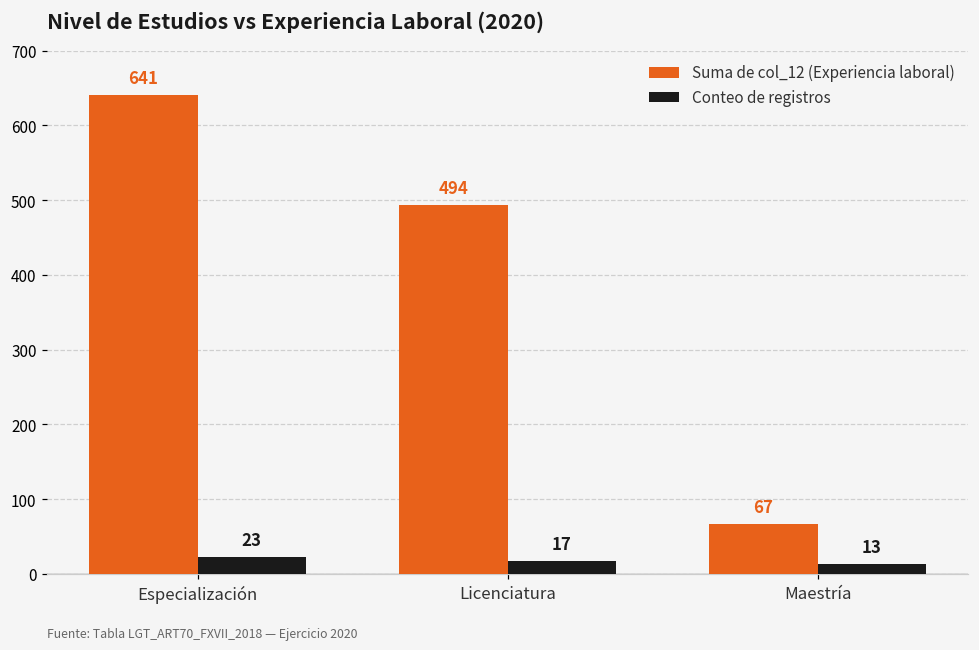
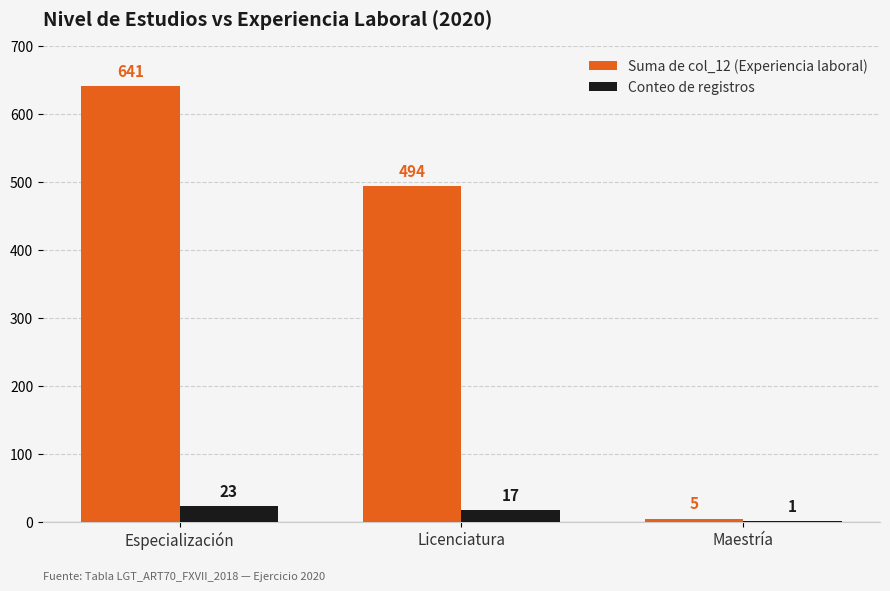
Suma de col_12 (Experiencia laboral), Maestría: 67 -> 5
Conteo de registros, Maestría: 13 -> 1
